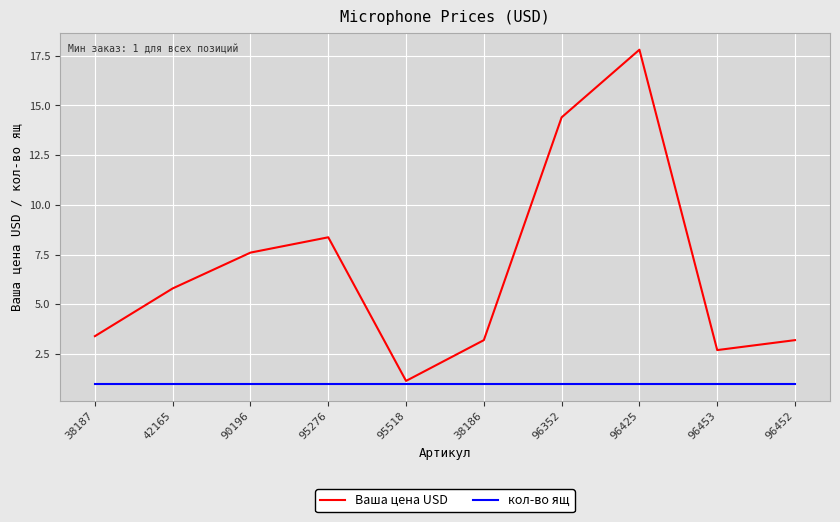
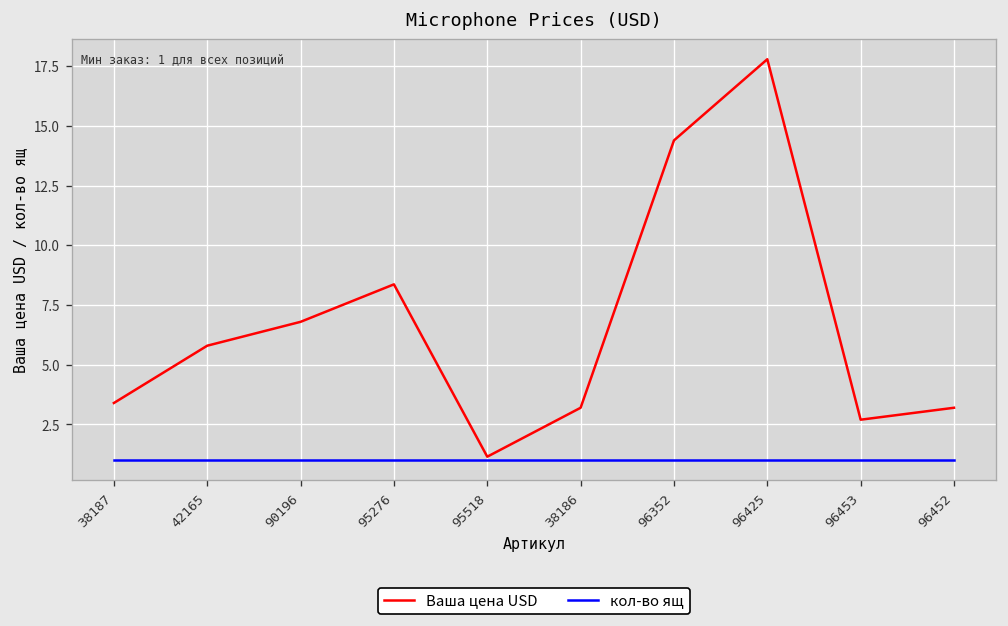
Ваша цена USD, 90196: 7.6 -> 6.8
